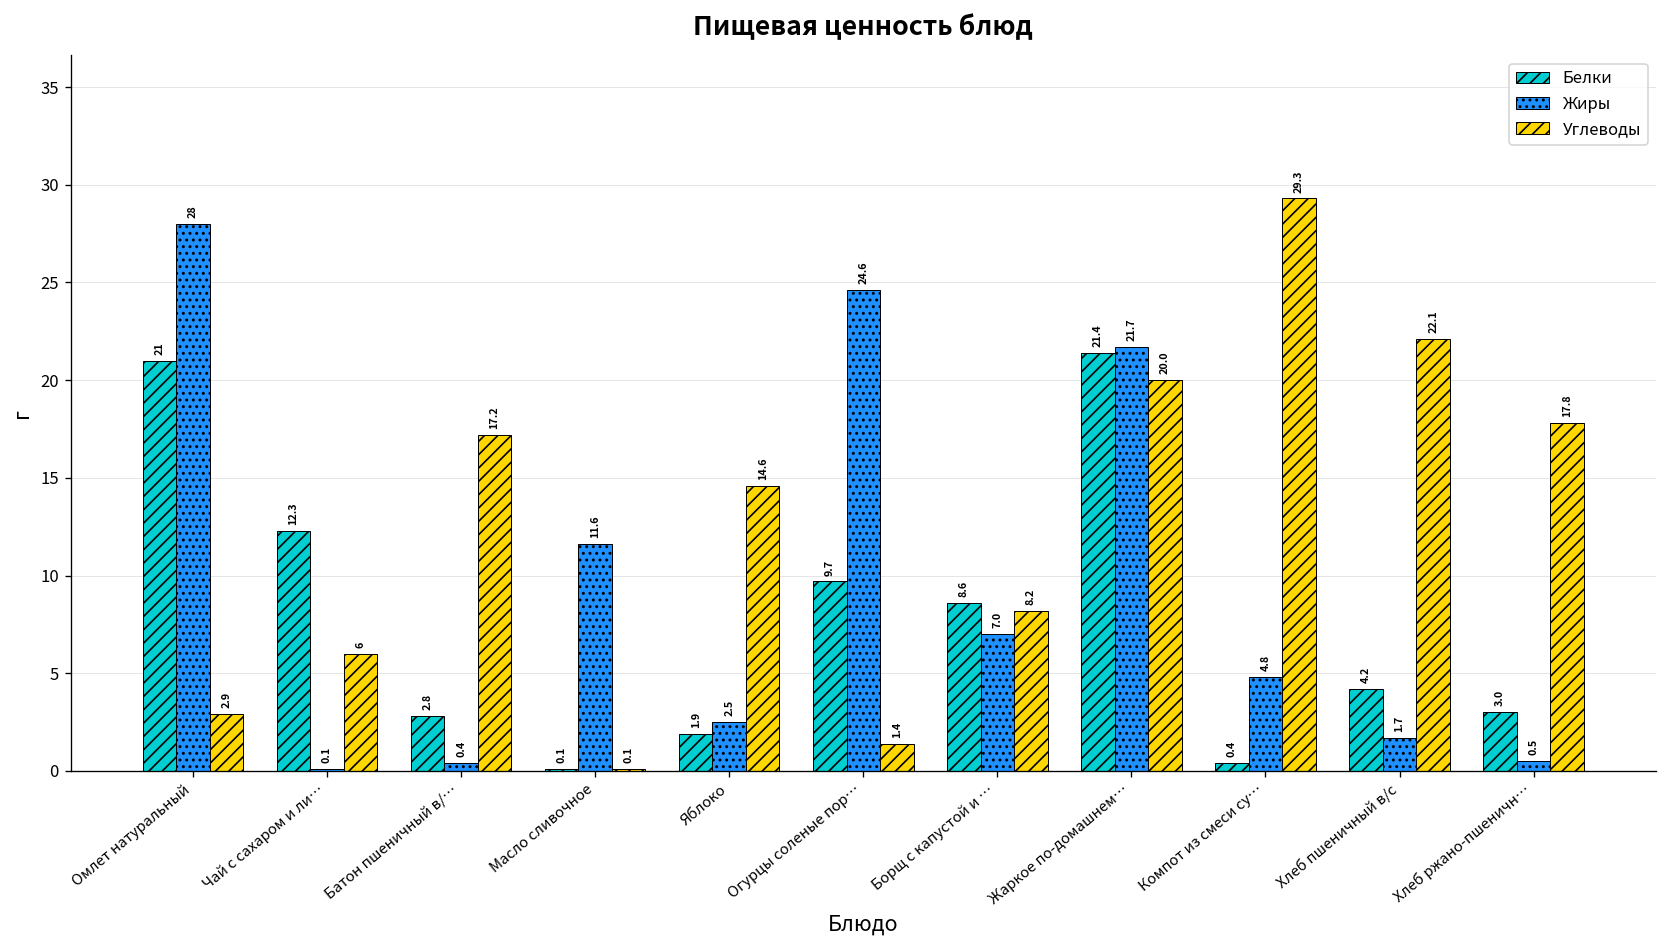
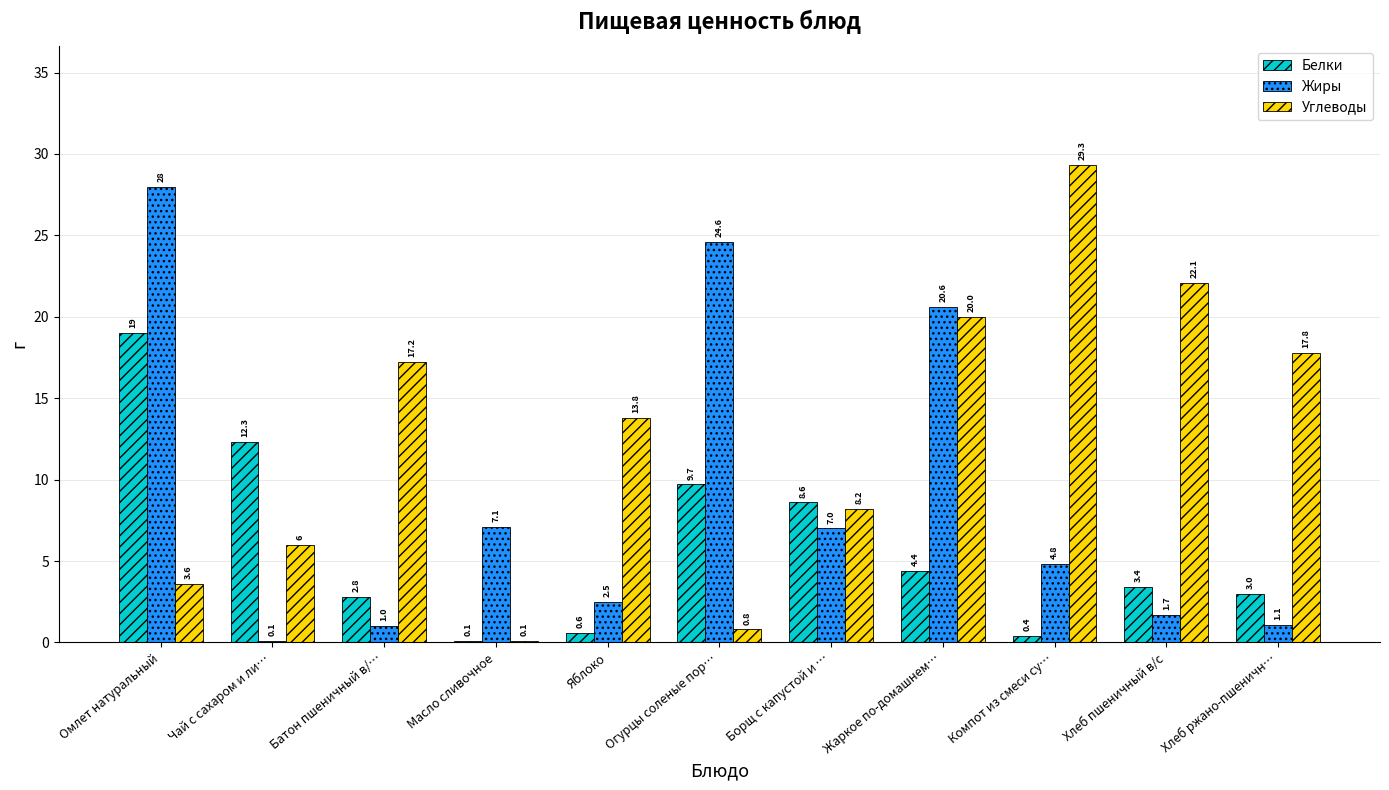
Белки, Омлет натуральный: 21 -> 19
Углеводы, Омлет натуральный: 2.9 -> 3.6
Жиры, Батон пшеничный в/…: 0.4 -> 1.0
Жиры, Масло сливочное: 11.6 -> 7.1
Белки, Яблоко: 1.9 -> 0.6
Углеводы, Яблоко: 14.6 -> 13.8
Углеводы, Огурцы соленые пор…: 1.4 -> 0.8
Белки, Жаркое по-домашнем…: 21.4 -> 4.4
Жиры, Жаркое по-домашнем…: 21.7 -> 20.6
Белки, Хлеб пшеничный в/с: 4.2 -> 3.4
Жиры, Хлеб ржано-пшеничн…: 0.5 -> 1.1
